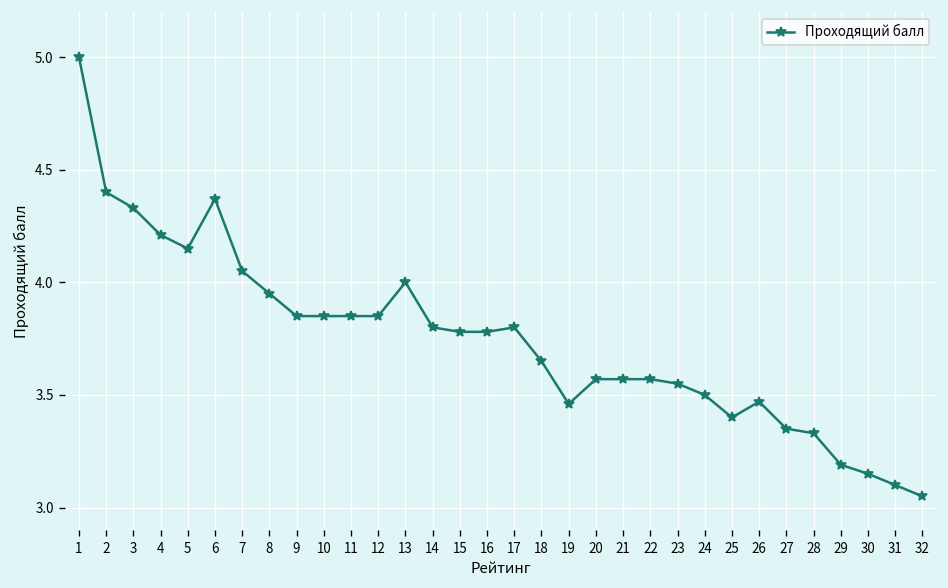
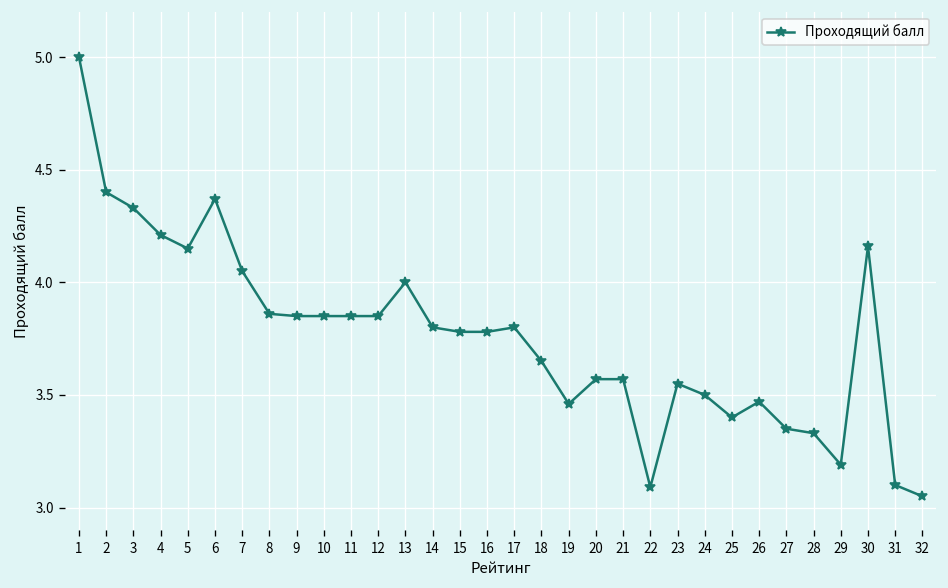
8: 3.95 -> 3.86
22: 3.57 -> 3.09
30: 3.15 -> 4.16
